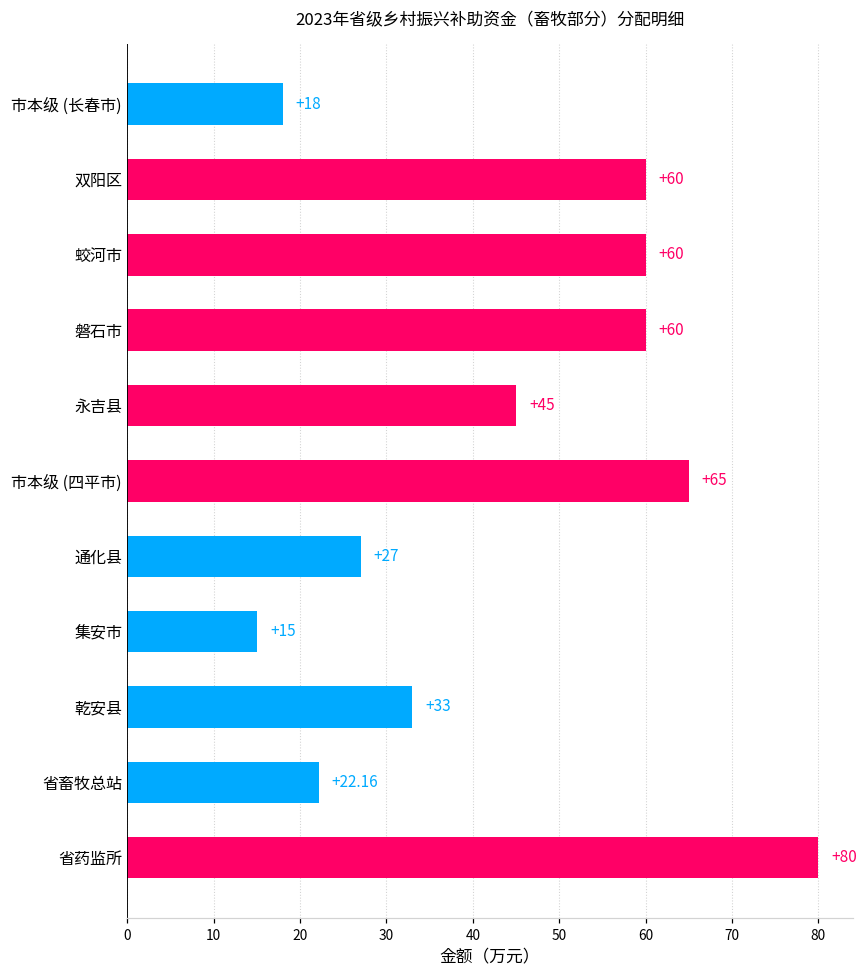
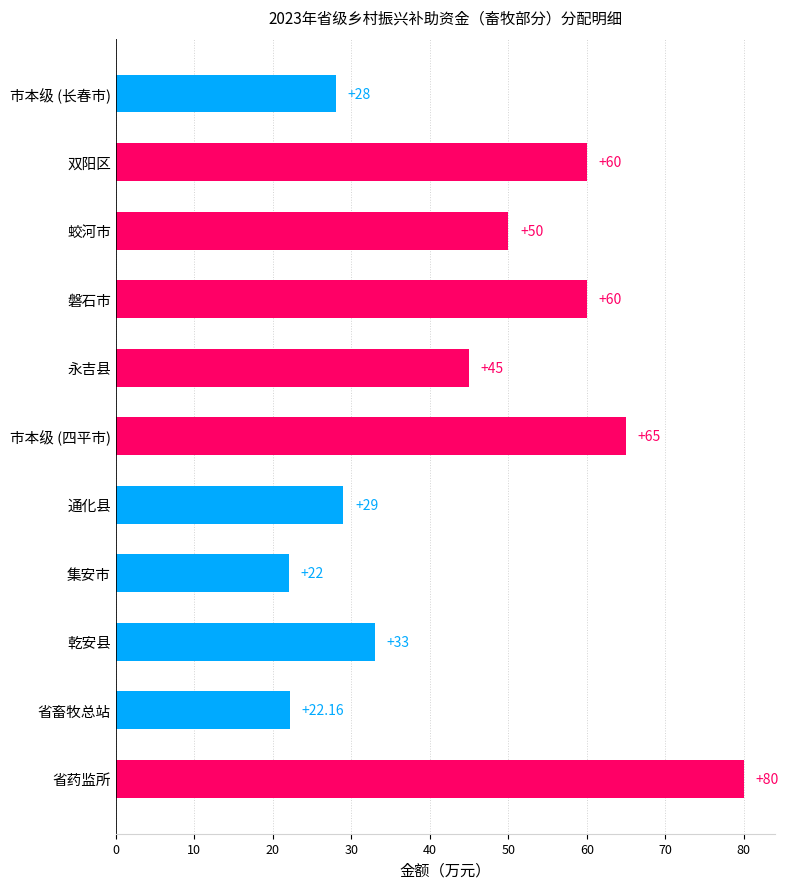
市本级 (长春市): +18 -> +28
蛟河市: +60 -> +50
通化县: +27 -> +29
集安市: +15 -> +22
